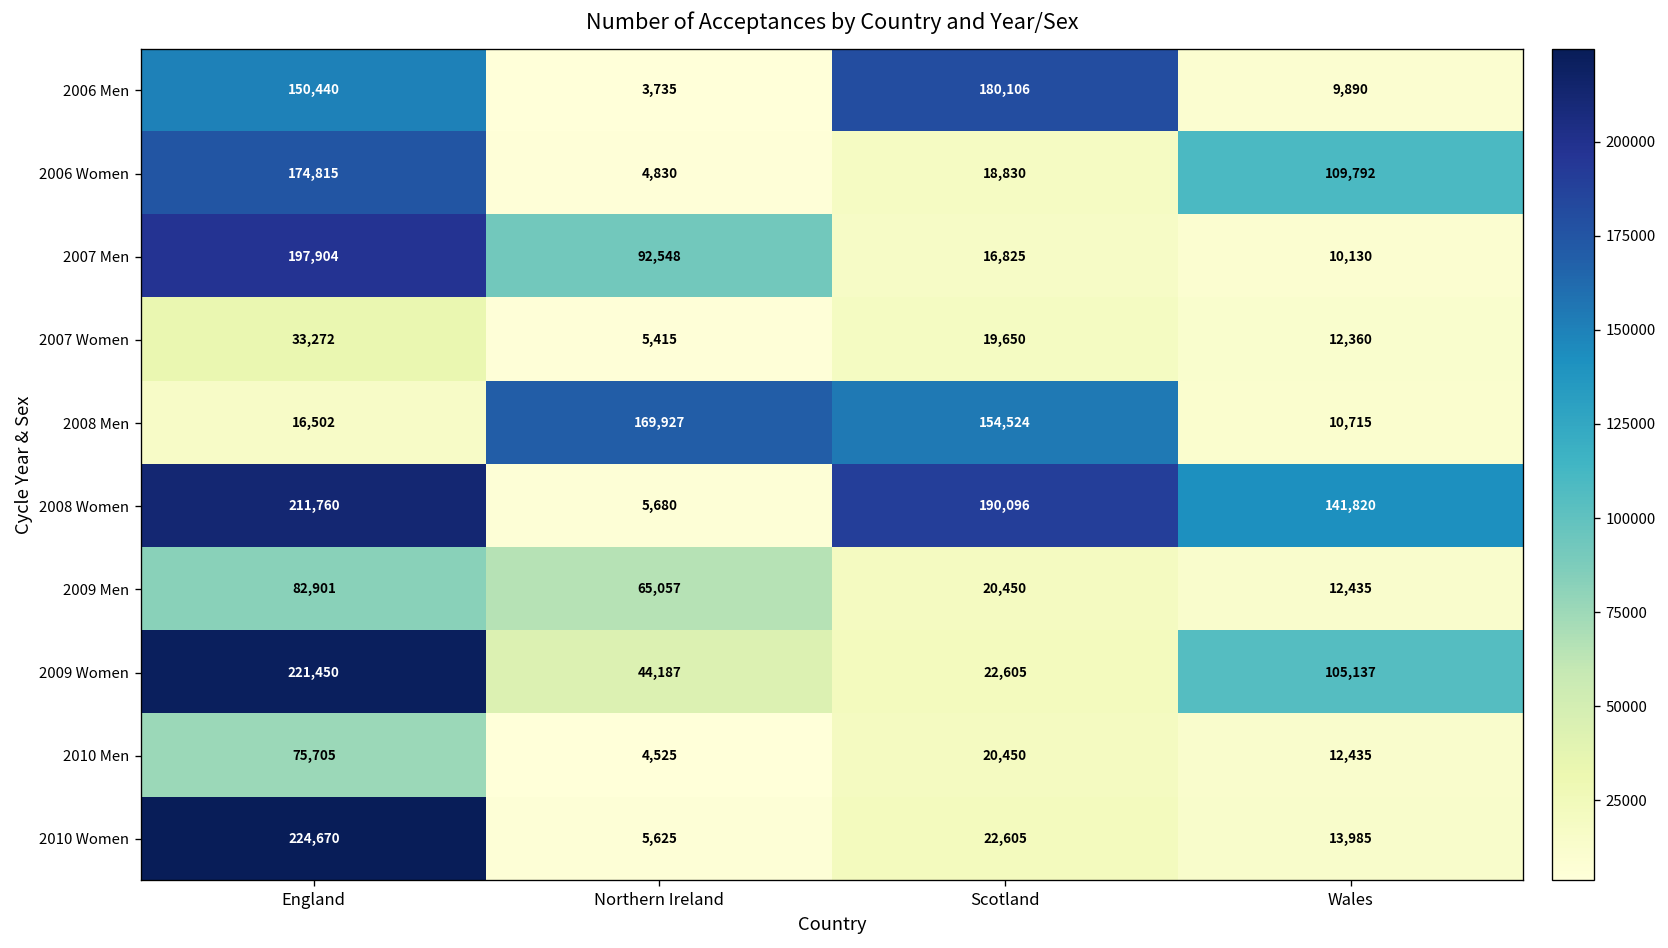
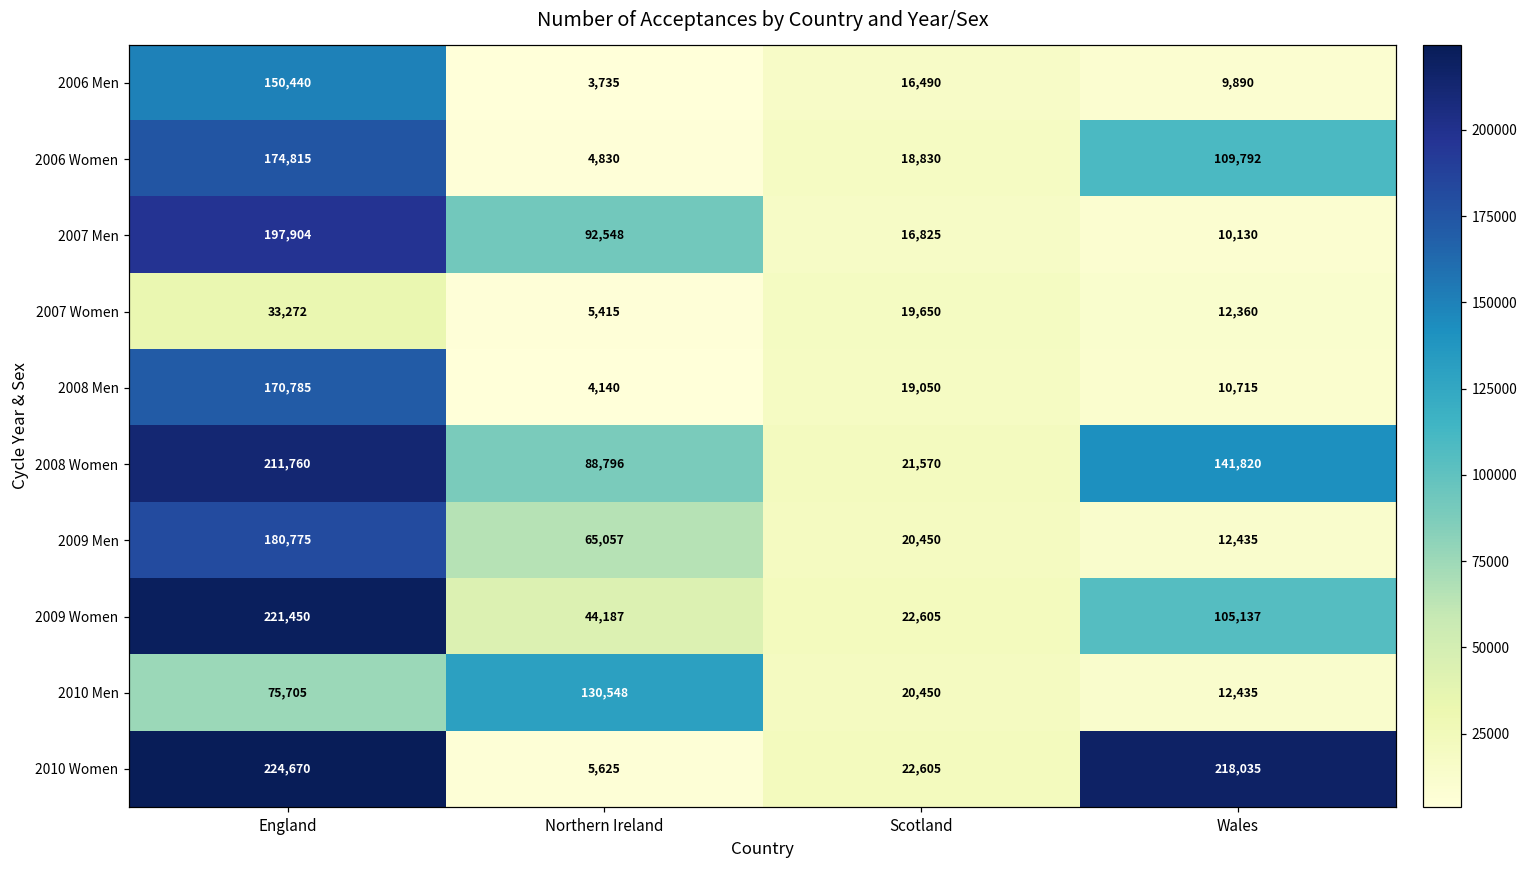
2006 Men, Scotland: 180,106 -> 16,490
2008 Men, England: 16,502 -> 170,785
2008 Men, Northern Ireland: 169,927 -> 4,140
2008 Men, Scotland: 154,524 -> 19,050
2008 Women, Northern Ireland: 5,680 -> 88,796
2008 Women, Scotland: 190,096 -> 21,570
2009 Men, England: 82,901 -> 180,775
2010 Men, Northern Ireland: 4,525 -> 130,548
2010 Women, Wales: 13,985 -> 218,035
